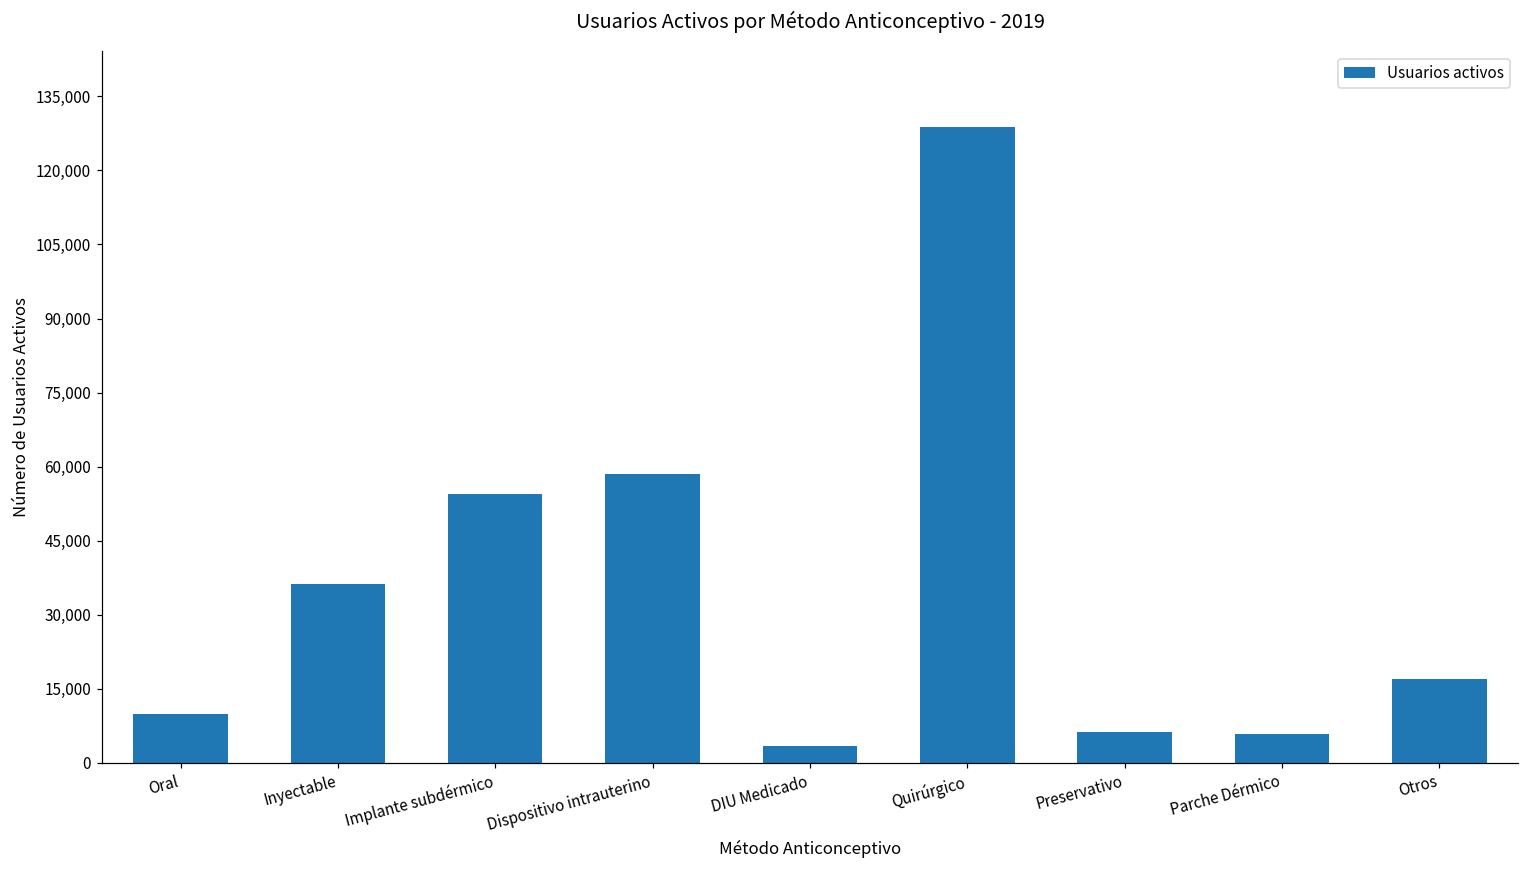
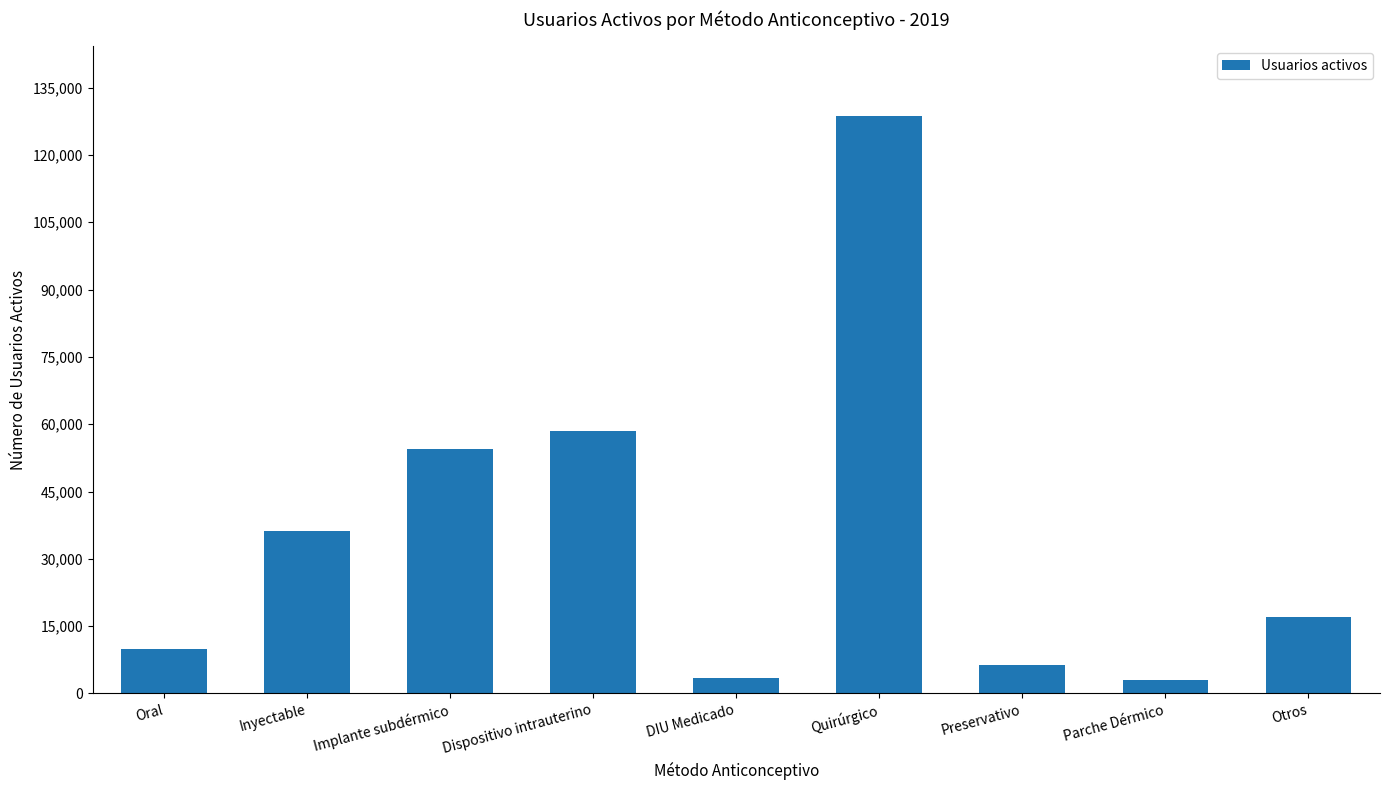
Parche Dérmico: 6,000 -> 3,000
